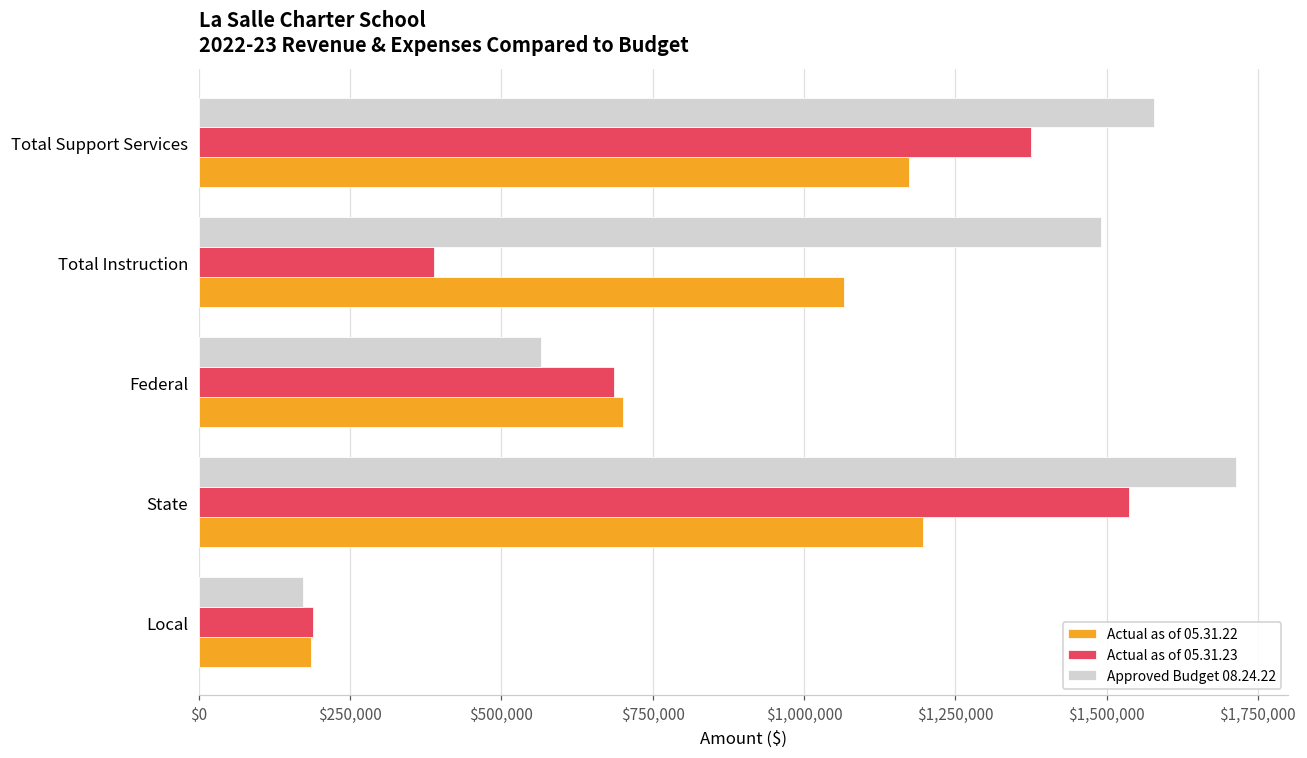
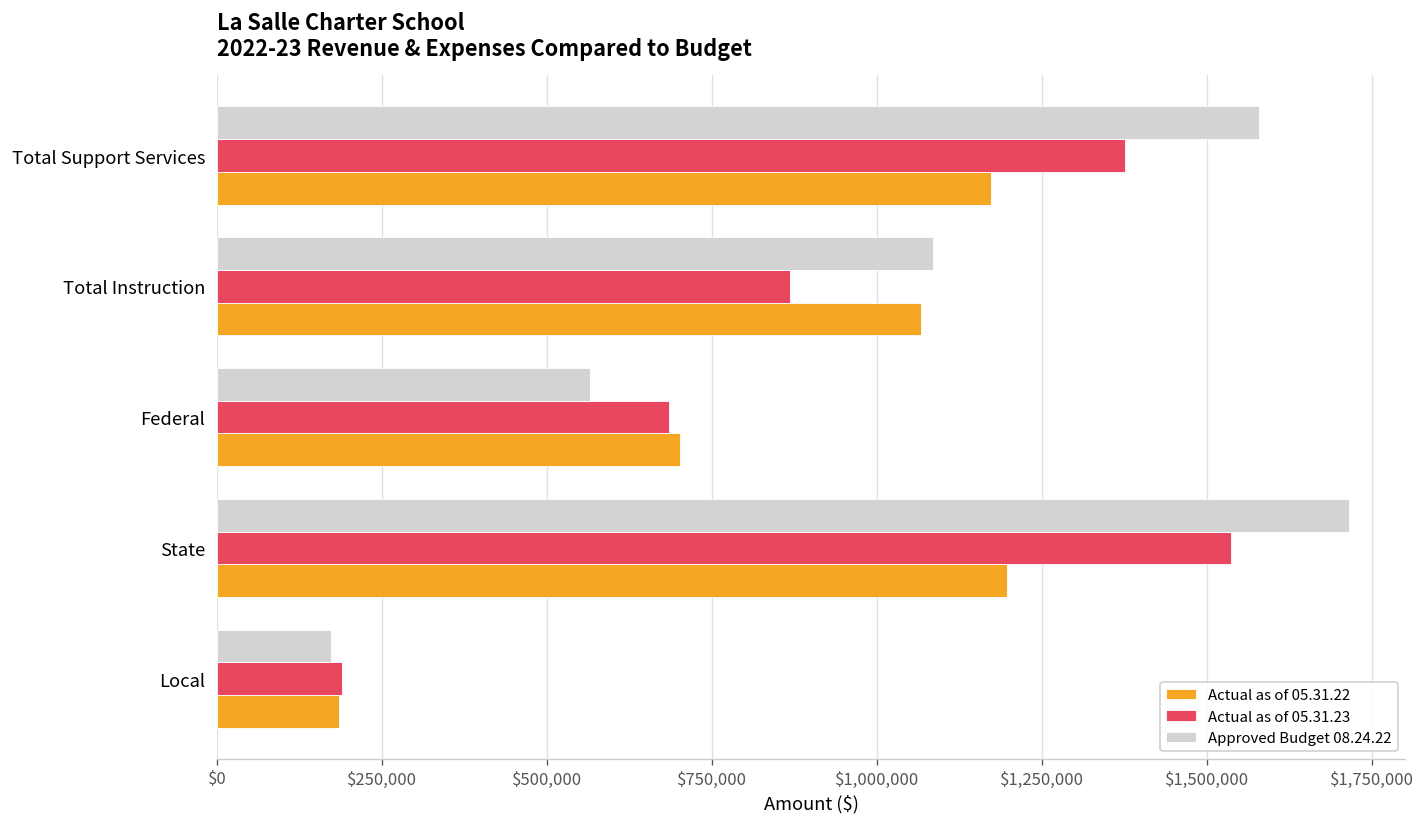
Approved Budget 08.24.22, Total Instruction: $1,490,000 -> $1,090,000
Actual as of 05.31.23, Total Instruction: $390,000 -> $870,000
